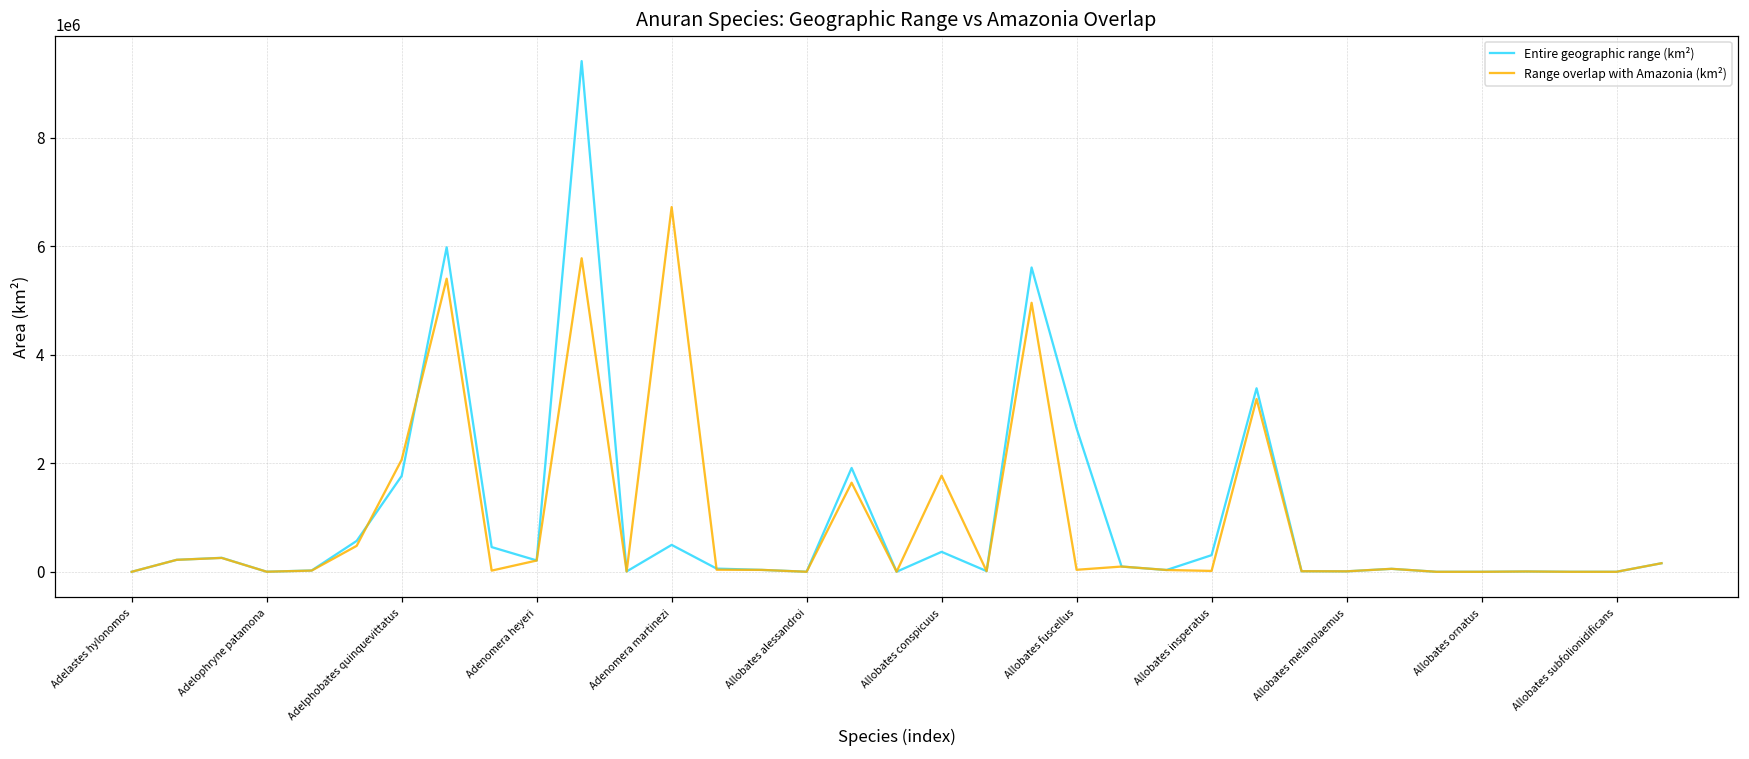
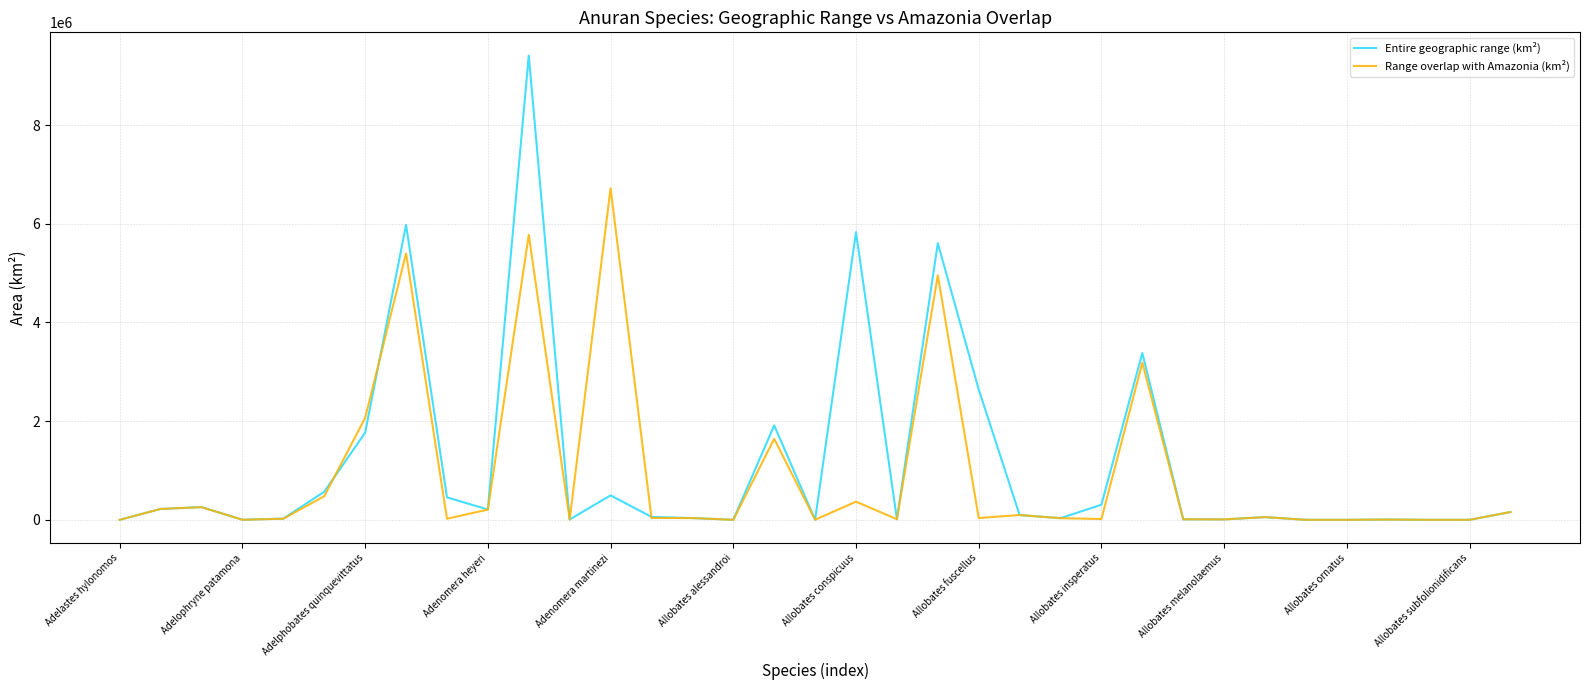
Entire geographic range (km²), Allobates conspicuus: 400000 -> 5800000
Range overlap with Amazonia (km²), Allobates conspicuus: 1800000 -> 400000
